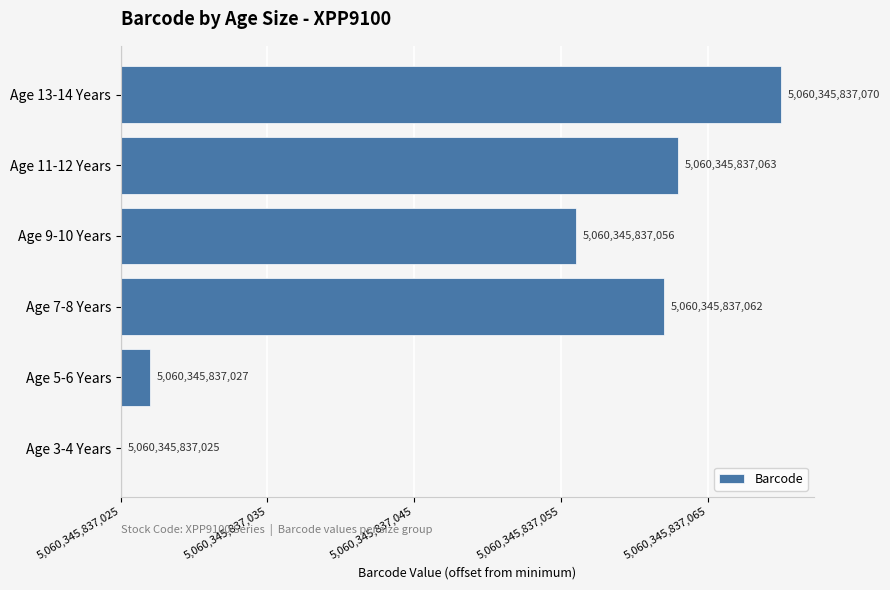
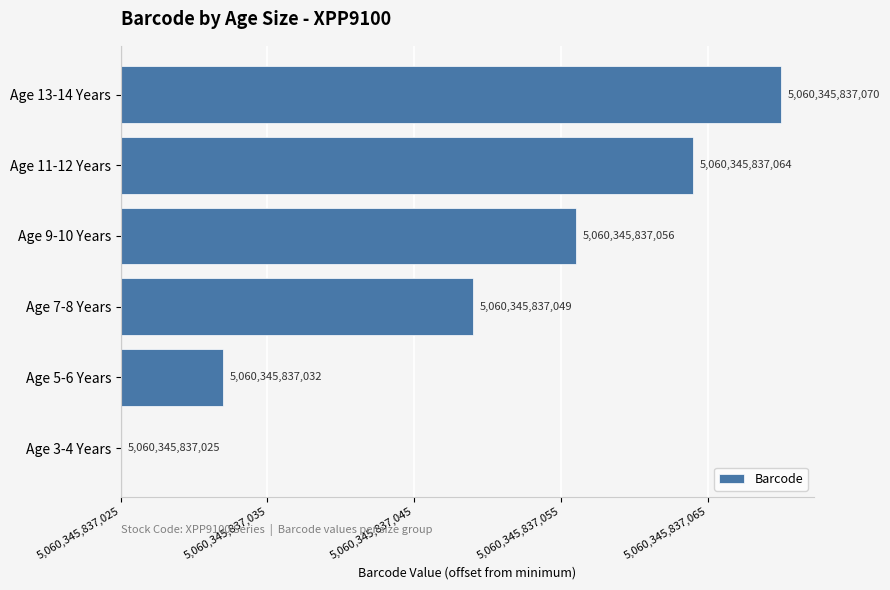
Age 11-12 Years: 5,060,345,837,063 -> 5,060,345,837,064
Age 7-8 Years: 5,060,345,837,062 -> 5,060,345,837,049
Age 5-6 Years: 5,060,345,837,027 -> 5,060,345,837,032
